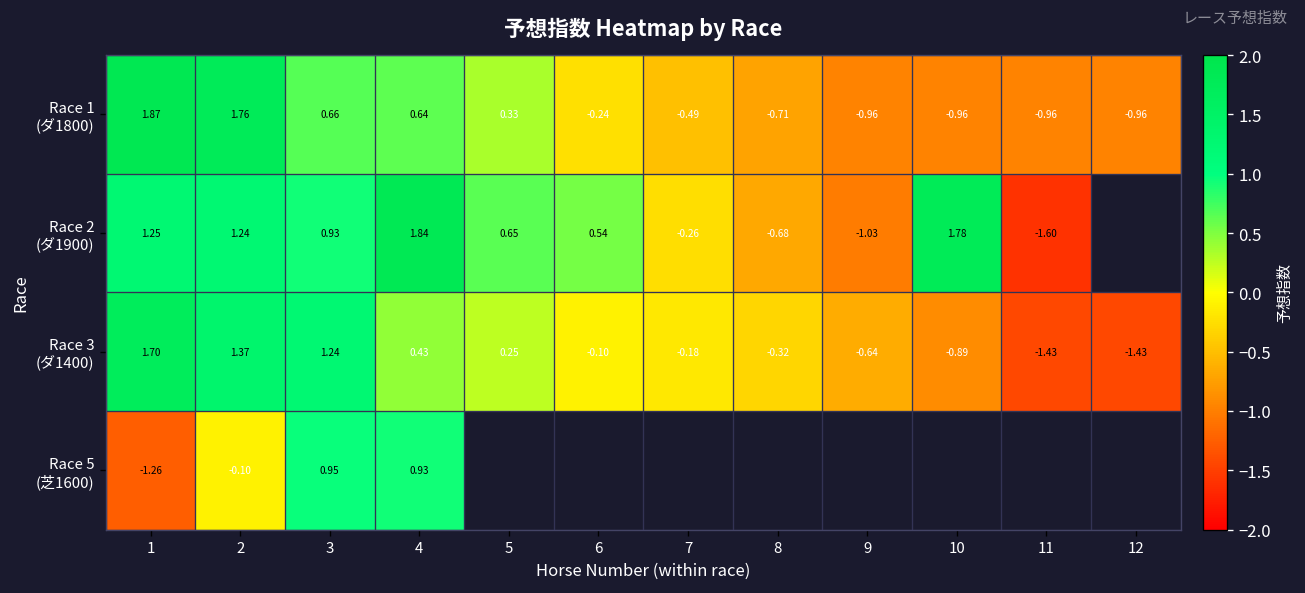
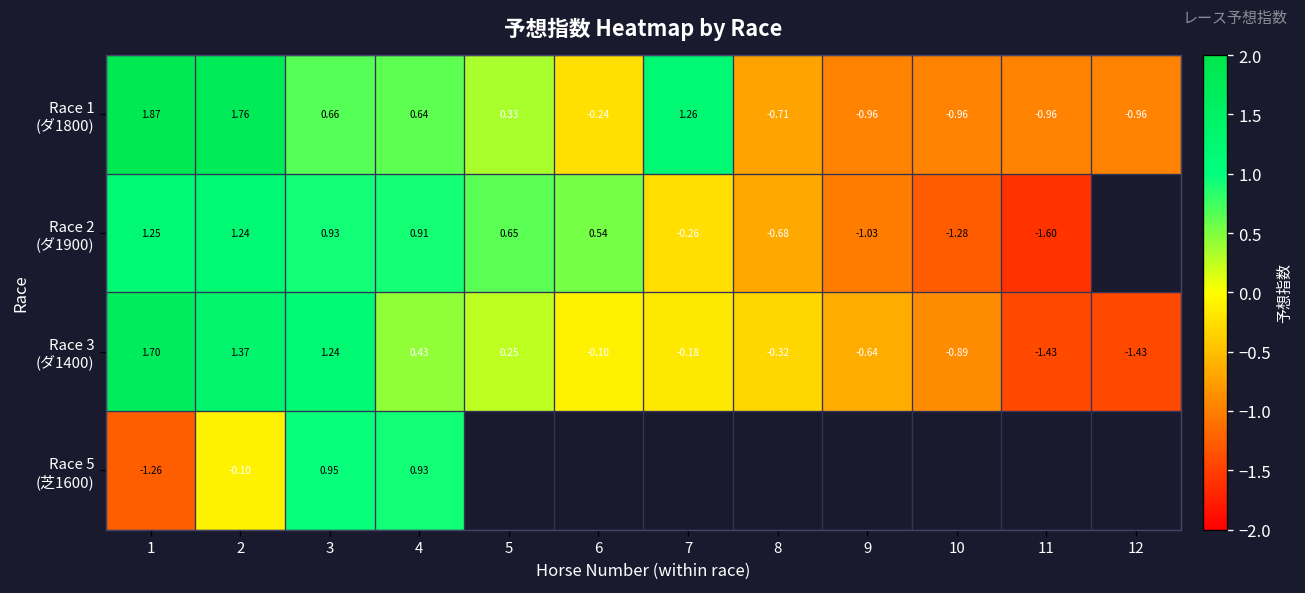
Race 1 (ダ1800), 7: -0.49 -> 1.26
Race 2 (ダ1900), 4: 1.84 -> 0.91
Race 2 (ダ1900), 10: 1.78 -> -1.28
